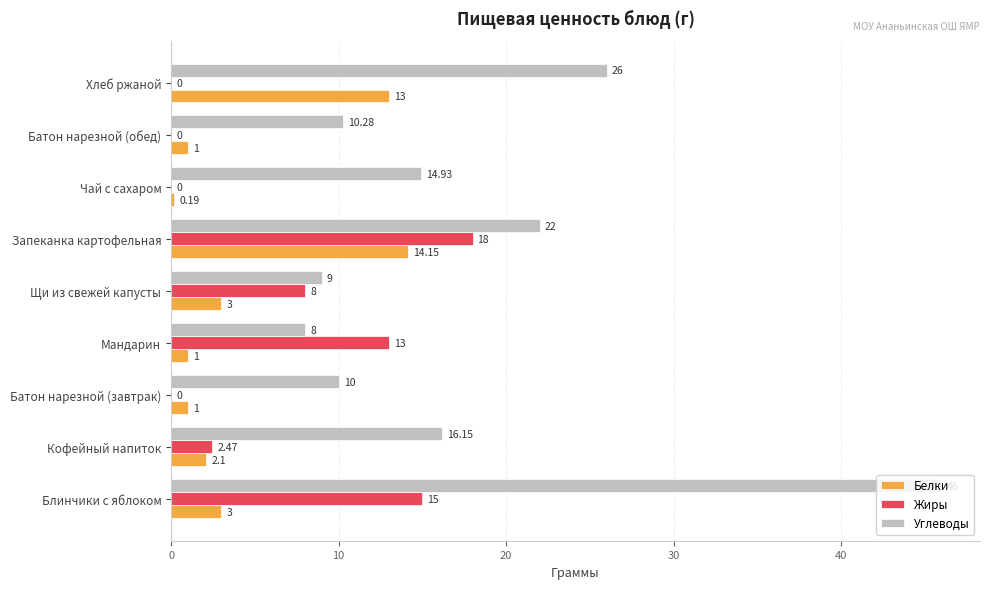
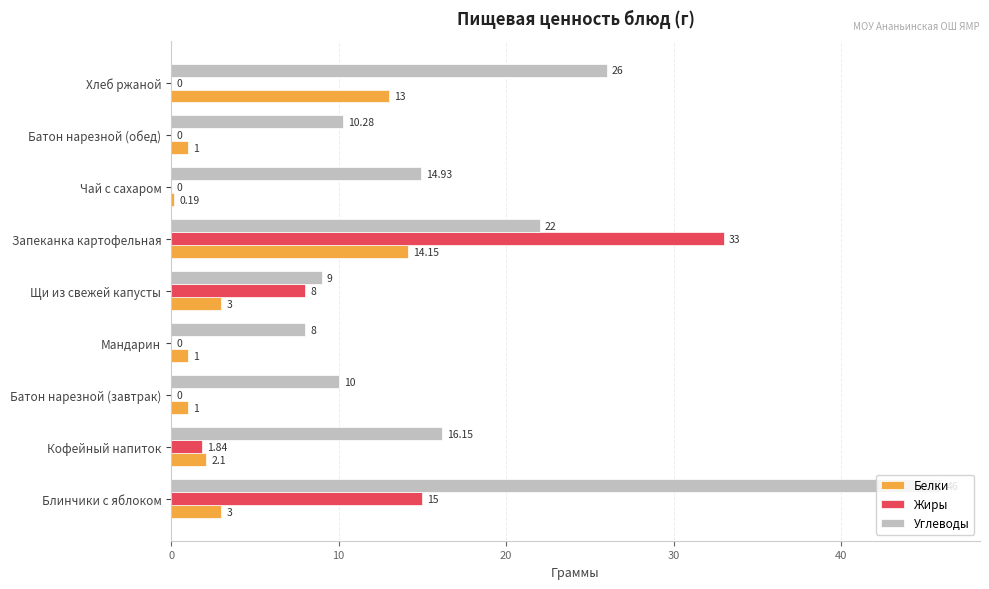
Жиры, Запеканка картофельная: 18 -> 33
Жиры, Мандарин: 13 -> 0
Жиры, Кофейный напиток: 2.47 -> 1.84
